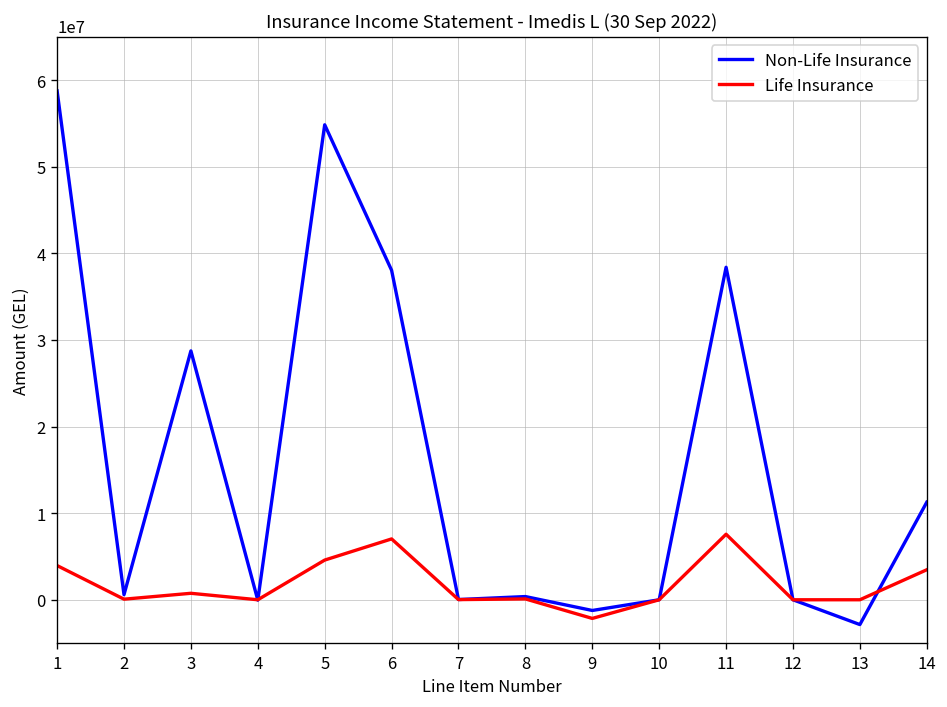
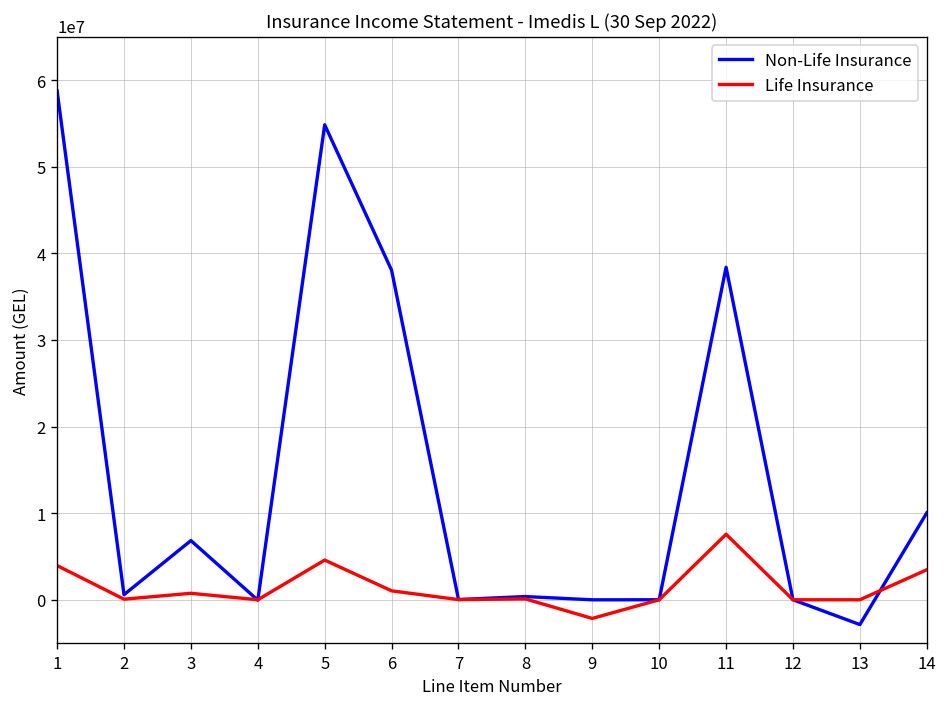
Non-Life Insurance, 3: 29000000 -> 7000000
Life Insurance, 6: 7000000 -> 1000000
Non-Life Insurance, 9: -1000000 -> 0
Non-Life Insurance, 14: 11000000 -> 10000000
